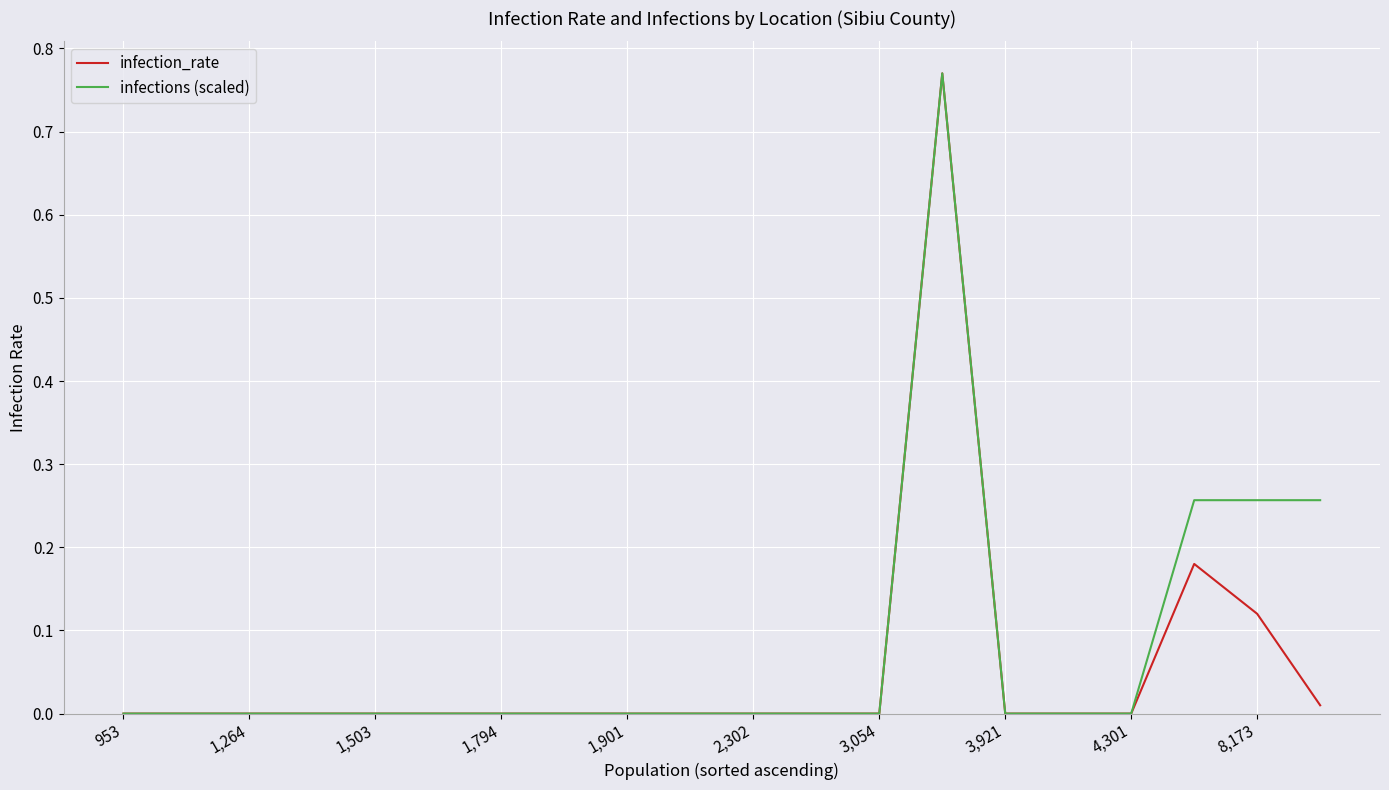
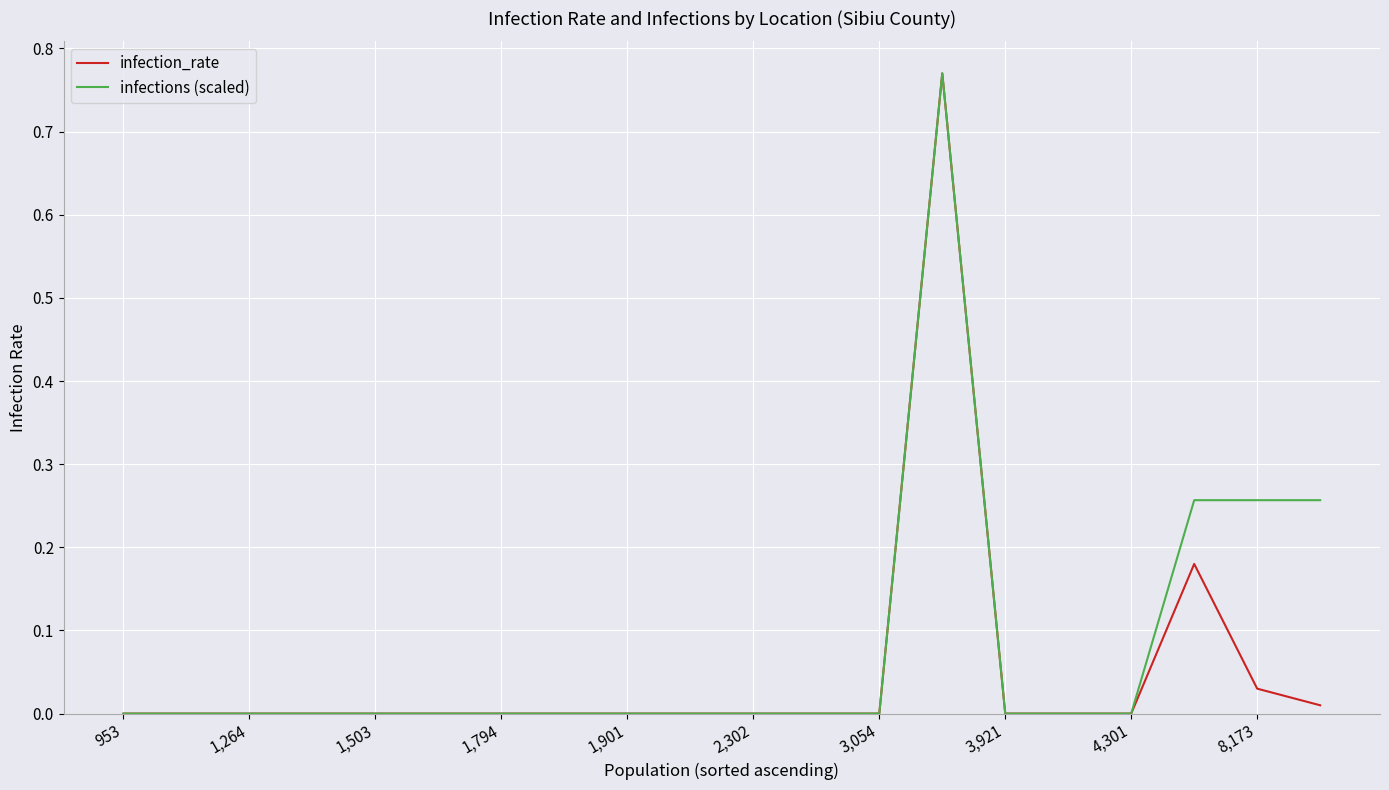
infection_rate, 8,173: 0.12 -> 0.03
